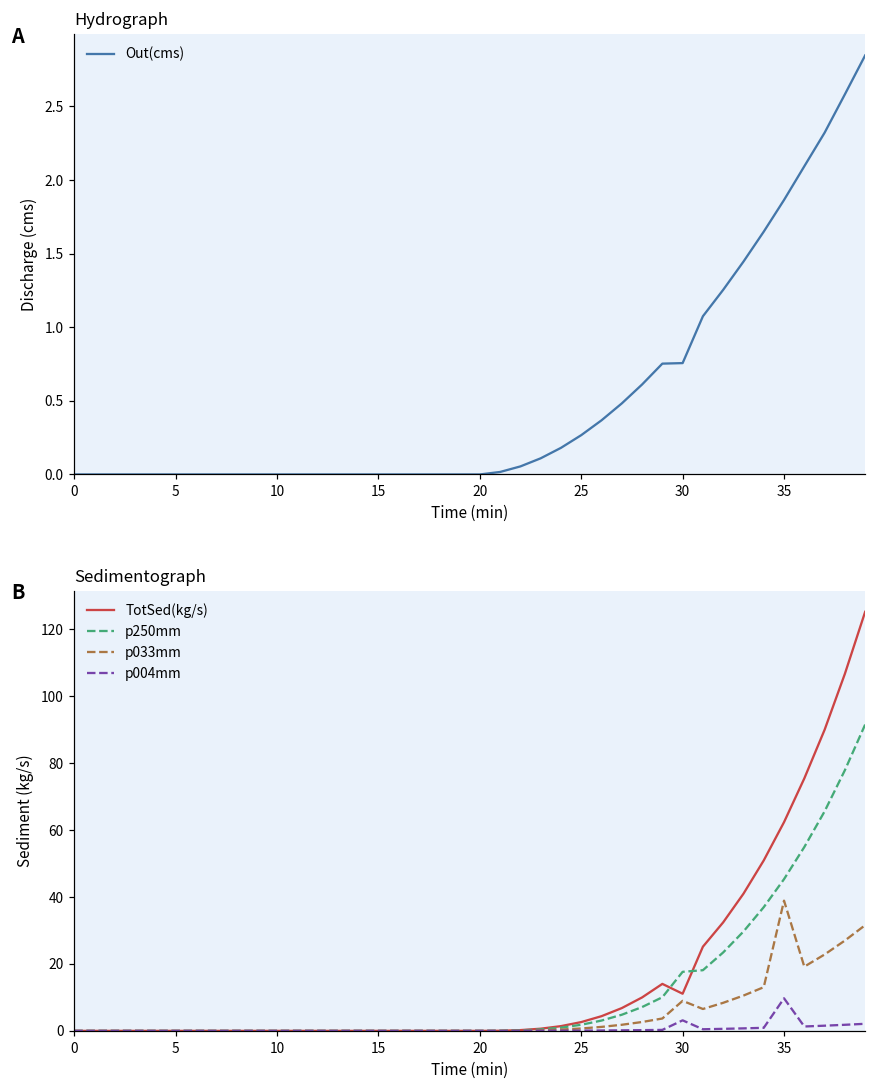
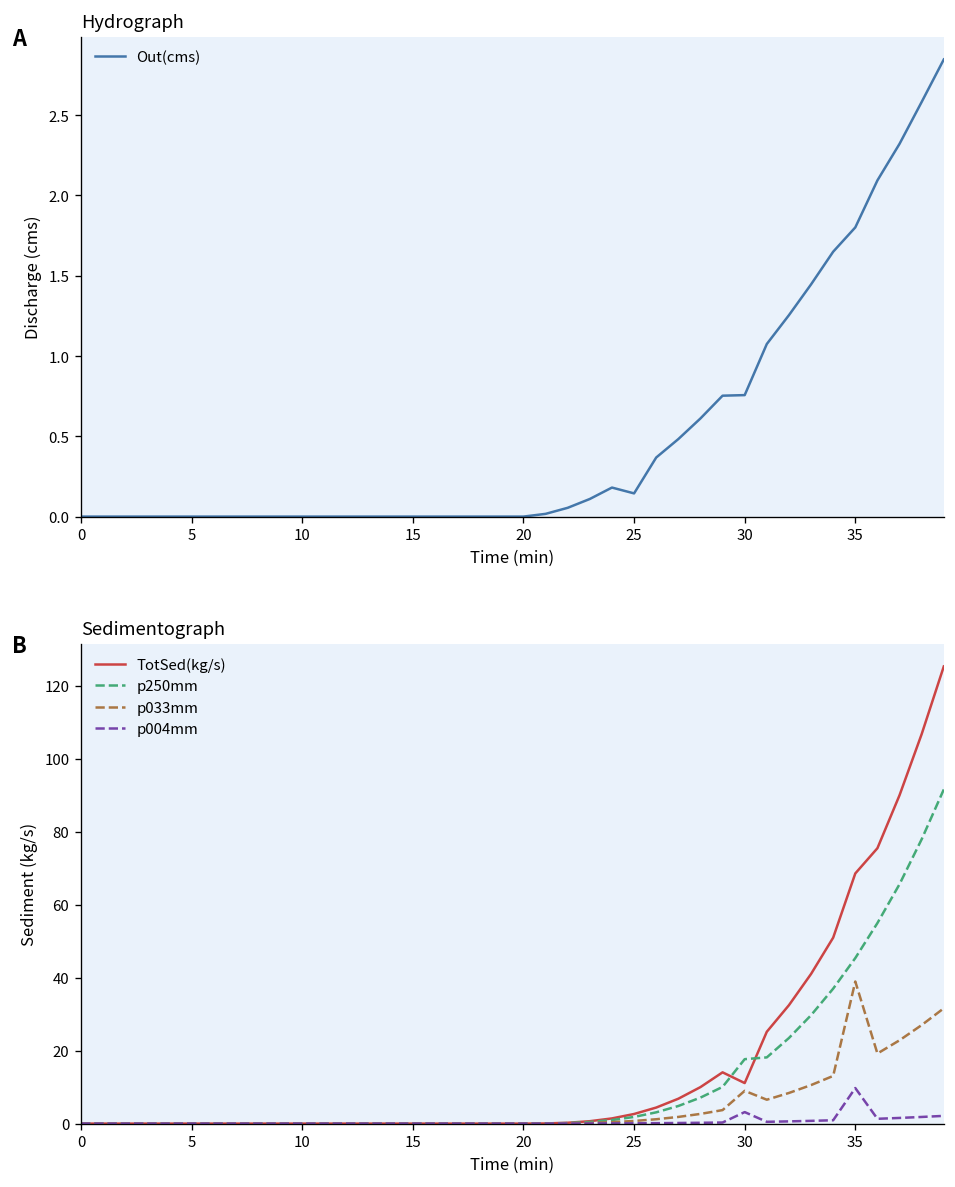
Hydrograph, 25: 0.27 -> 0.14
Hydrograph, 35: 1.86 -> 1.80
Sedimentograph, TotSed(kg/s), 35: 62 -> 69
